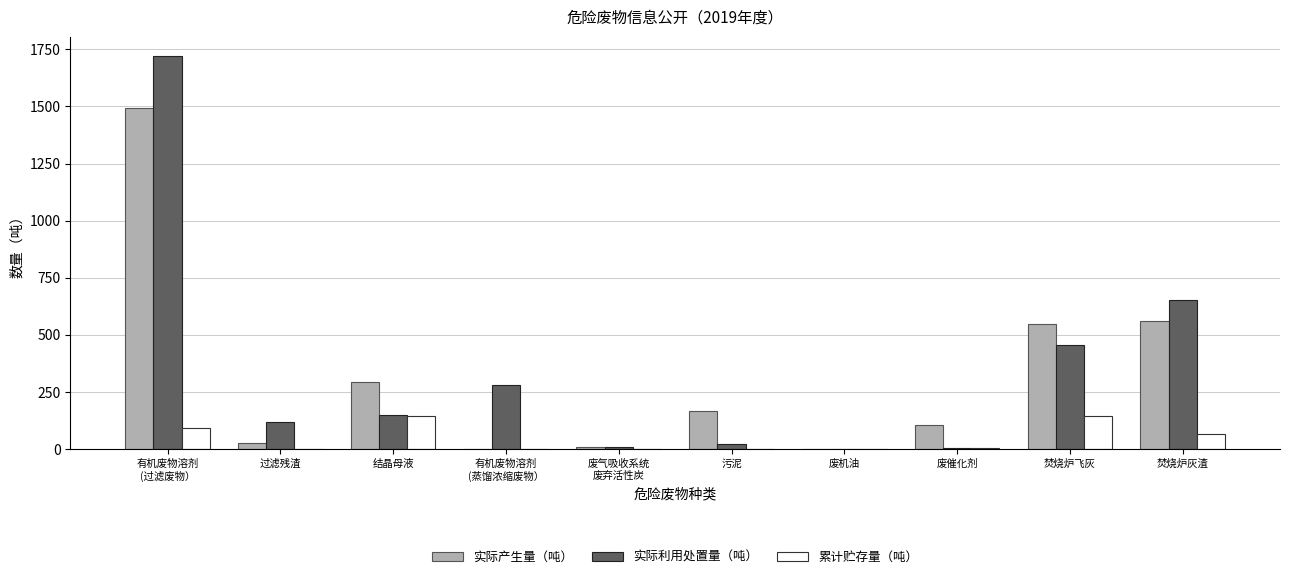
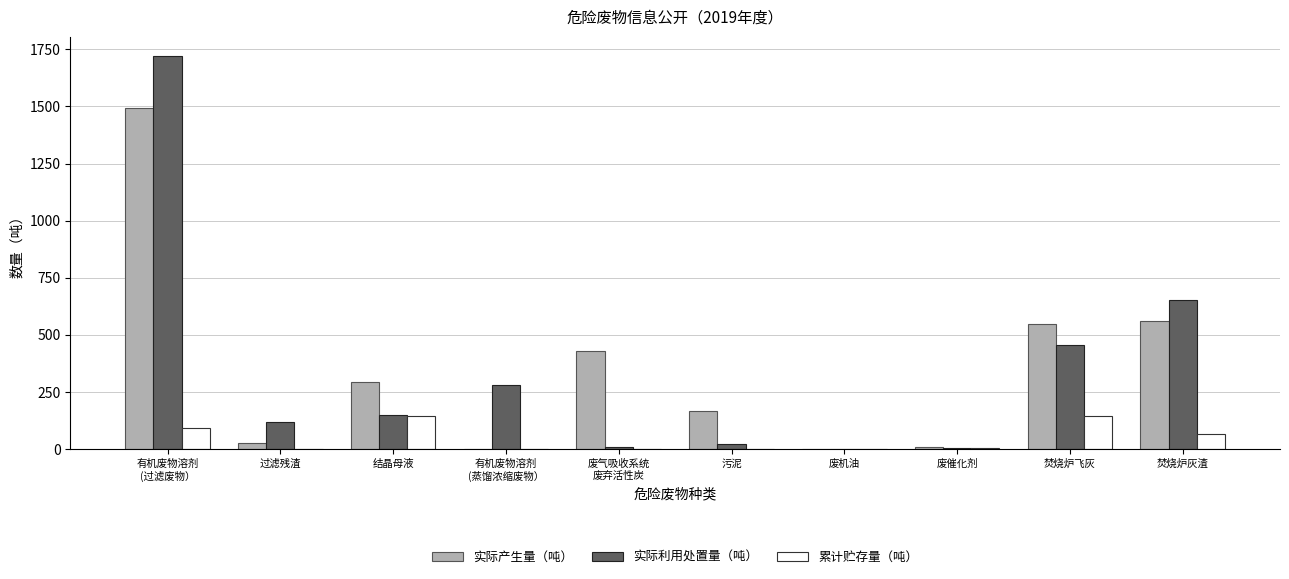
实际产生量（吨）, 废气吸收系统 废弃活性炭: 10 -> 430
实际产生量（吨）, 废催化剂: 100 -> 10
